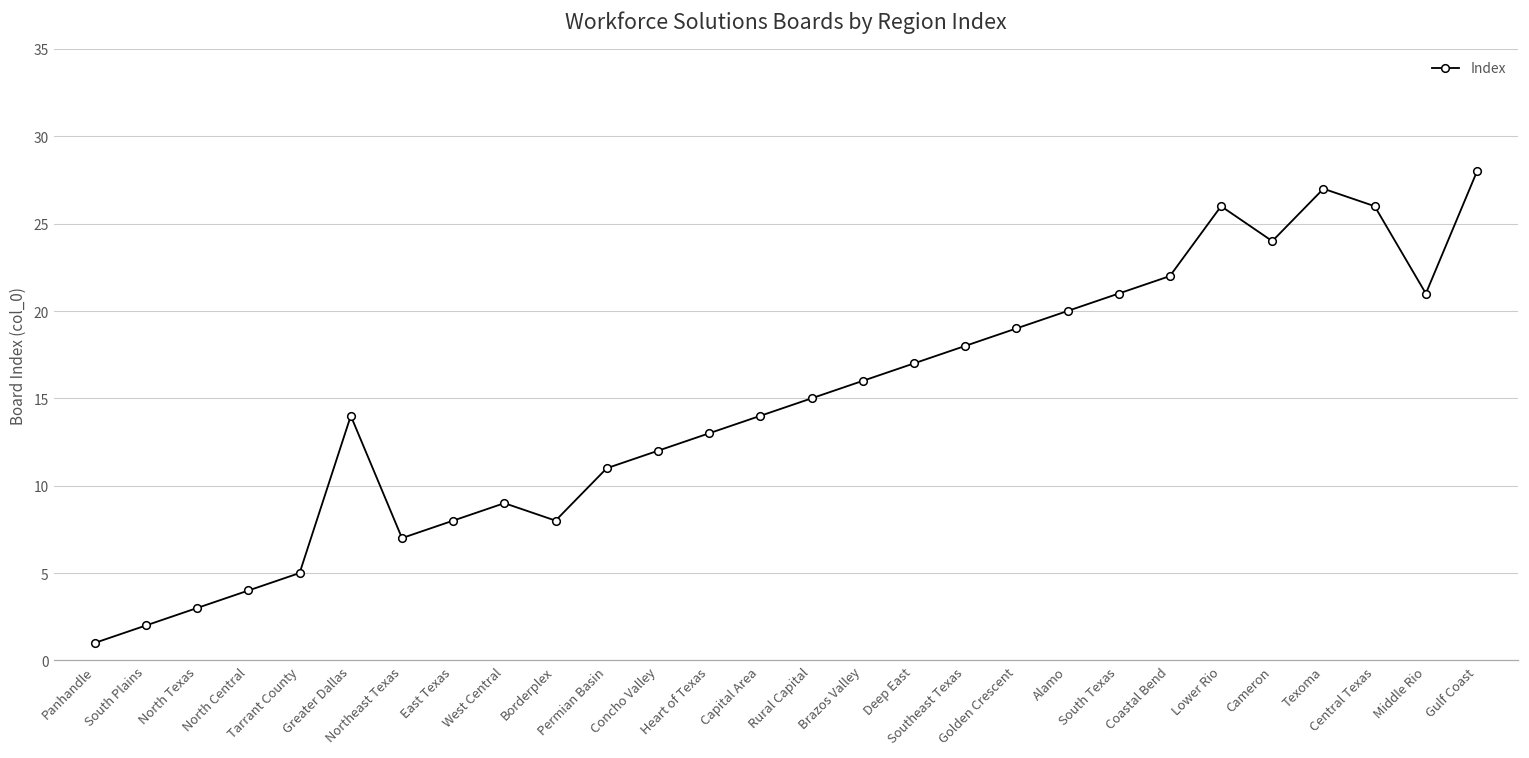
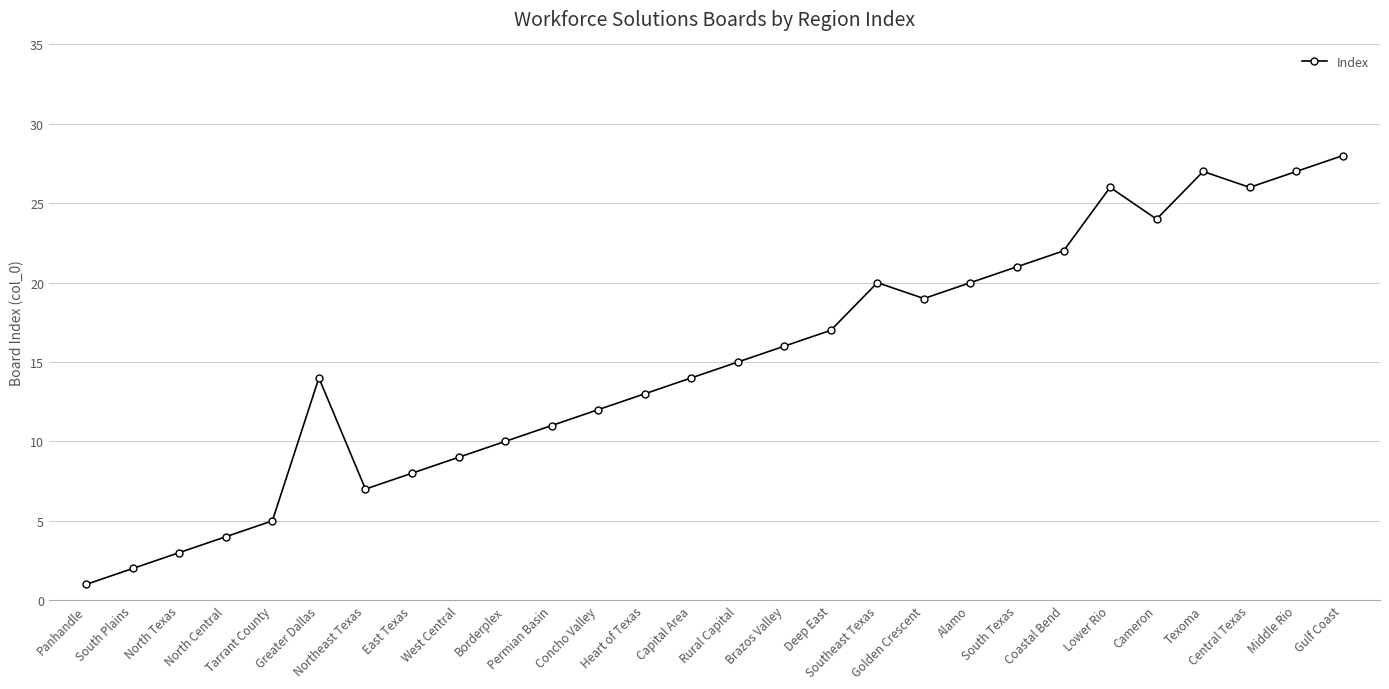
Borderplex: 8 -> 10
Southeast Texas: 18 -> 20
Middle Rio: 21 -> 27
